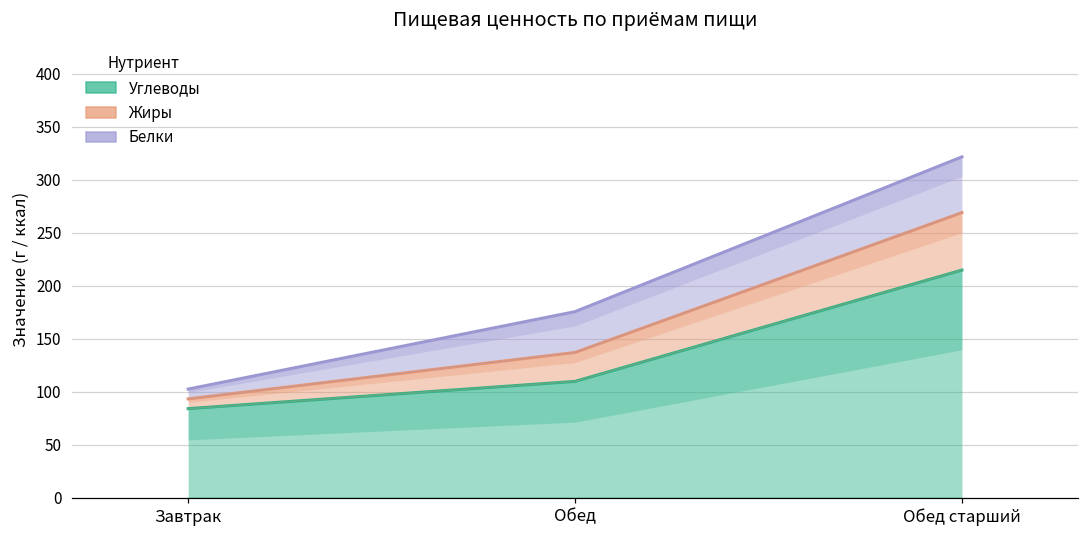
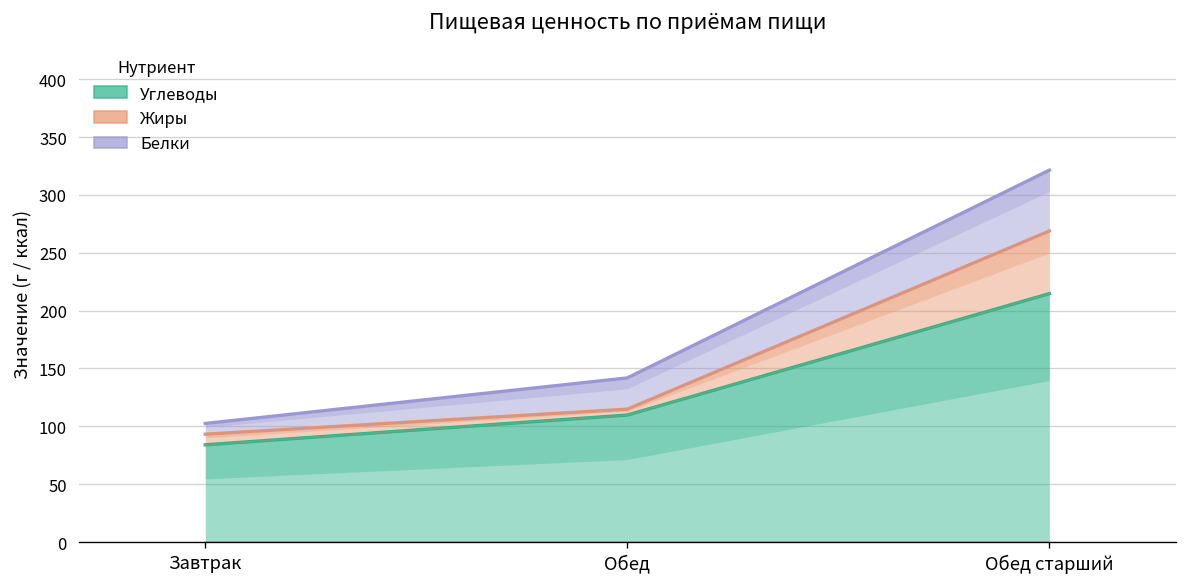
Жиры, Обед: 30 -> 10
Белки, Обед: 40 -> 30
